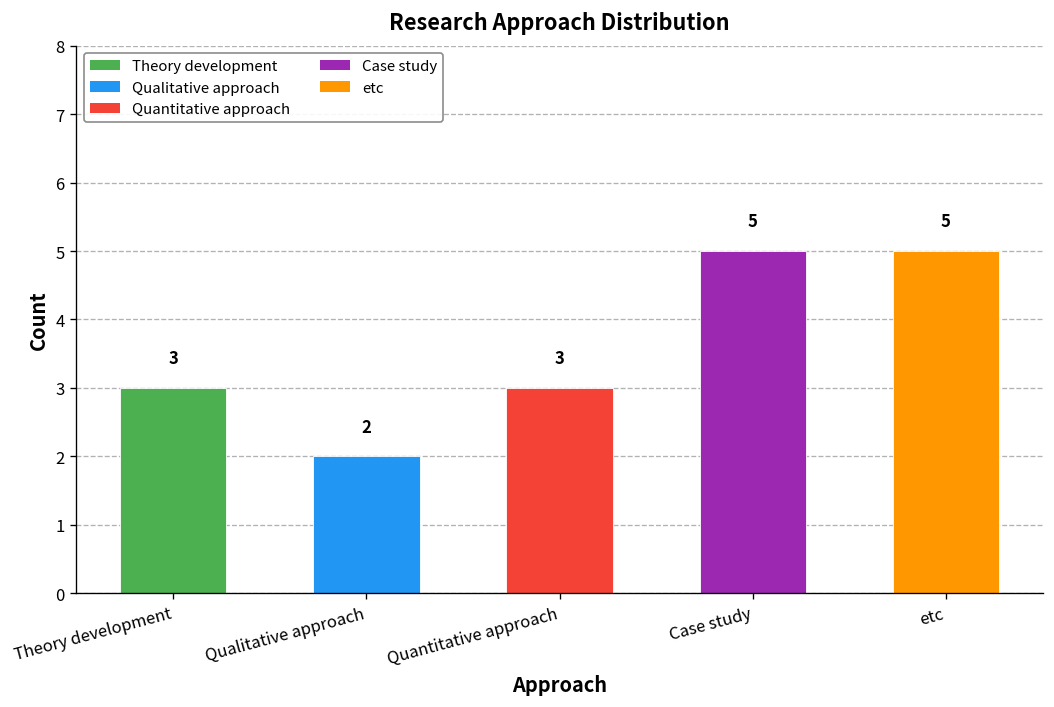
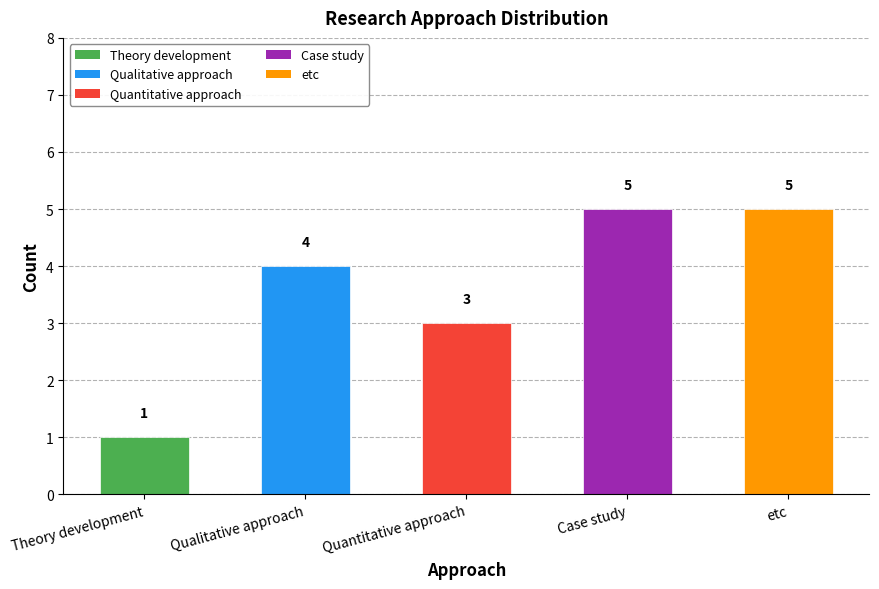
Theory development: 3 -> 1
Qualitative approach: 2 -> 4
